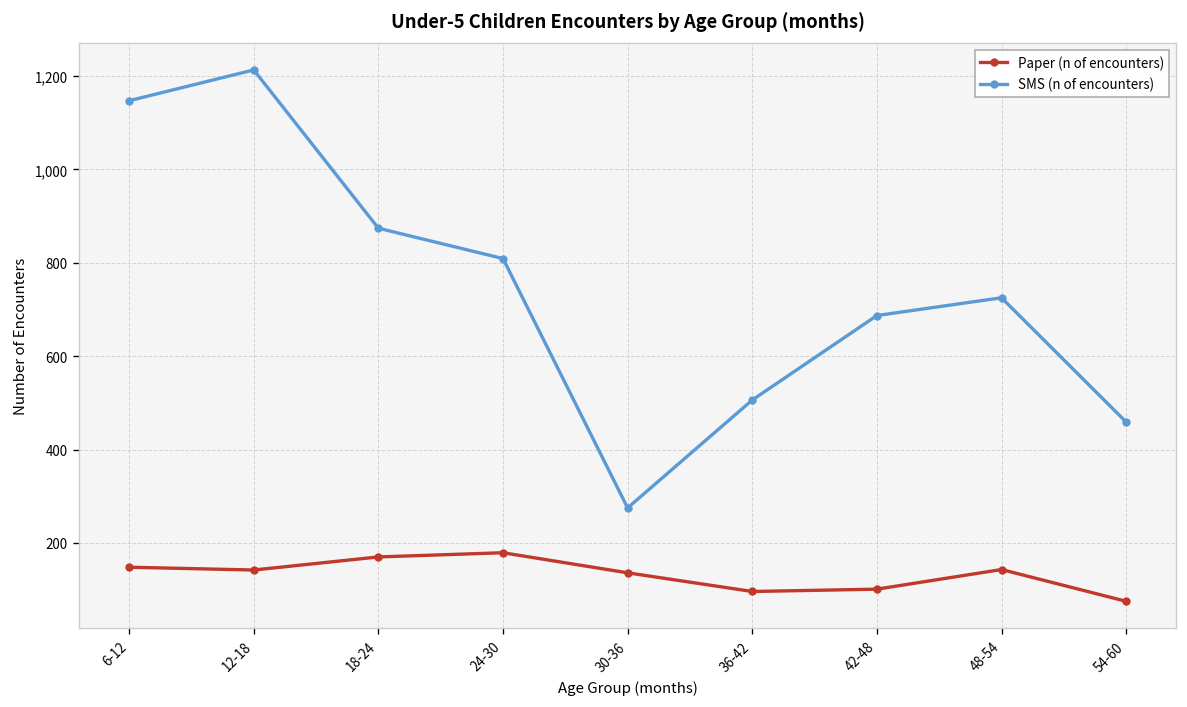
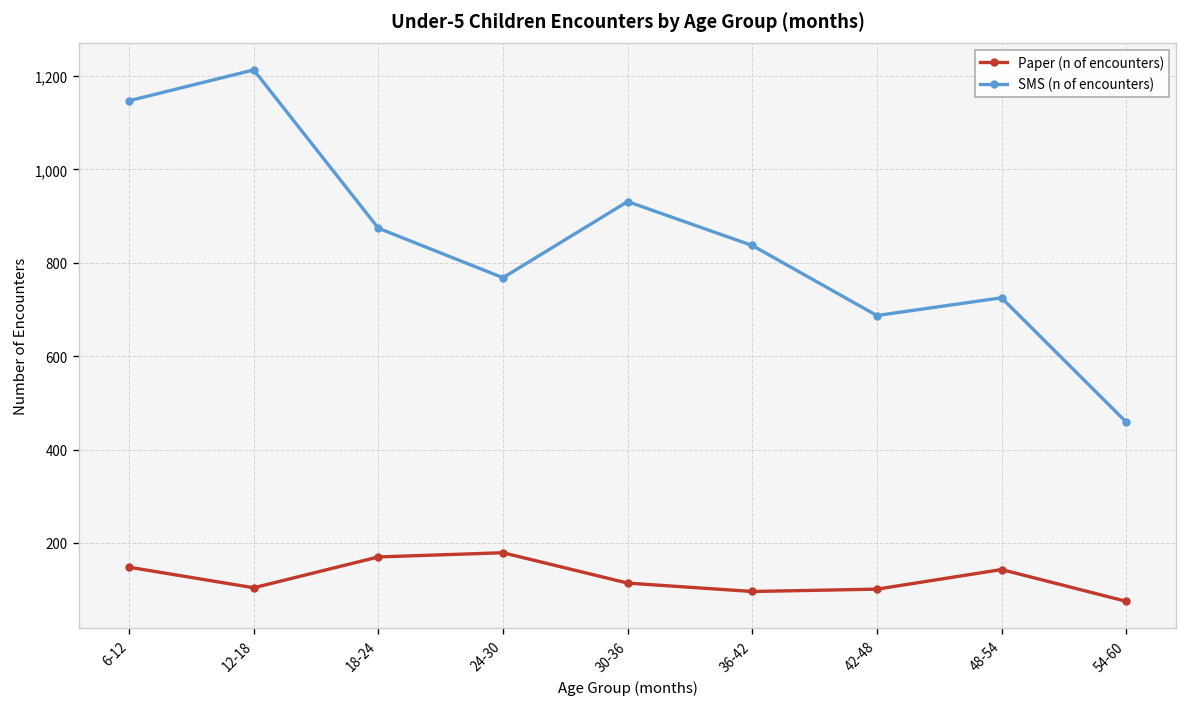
Paper (n of encounters), 12-18: 140 -> 100
SMS (n of encounters), 24-30: 810 -> 770
Paper (n of encounters), 30-36: 140 -> 110
SMS (n of encounters), 30-36: 280 -> 930
SMS (n of encounters), 36-42: 510 -> 840
